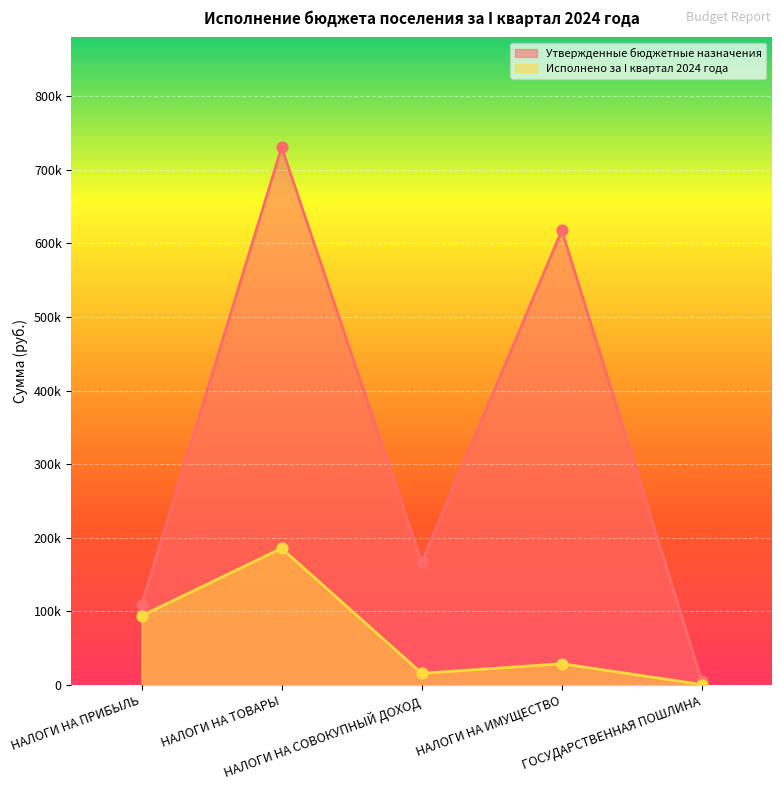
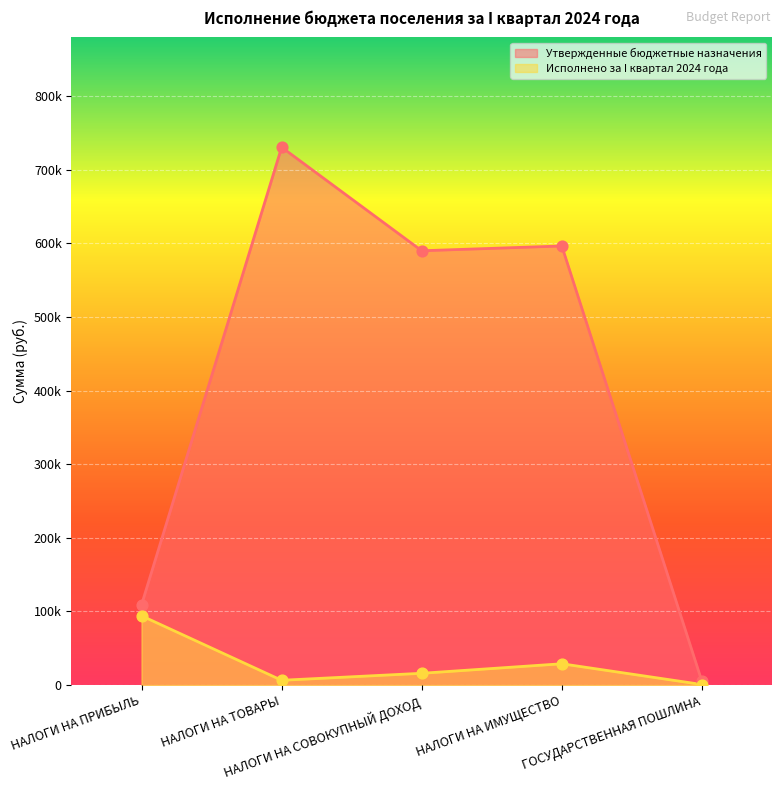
Исполнено за I квартал 2024 года, НАЛОГИ НА ТОВАРЫ: 190000 -> 10000
Утвержденные бюджетные назначения, НАЛОГИ НА СОВОКУПНЫЙ ДОХОД: 170000 -> 590000
Утвержденные бюджетные назначения, НАЛОГИ НА ИМУЩЕСТВО: 620000 -> 600000
